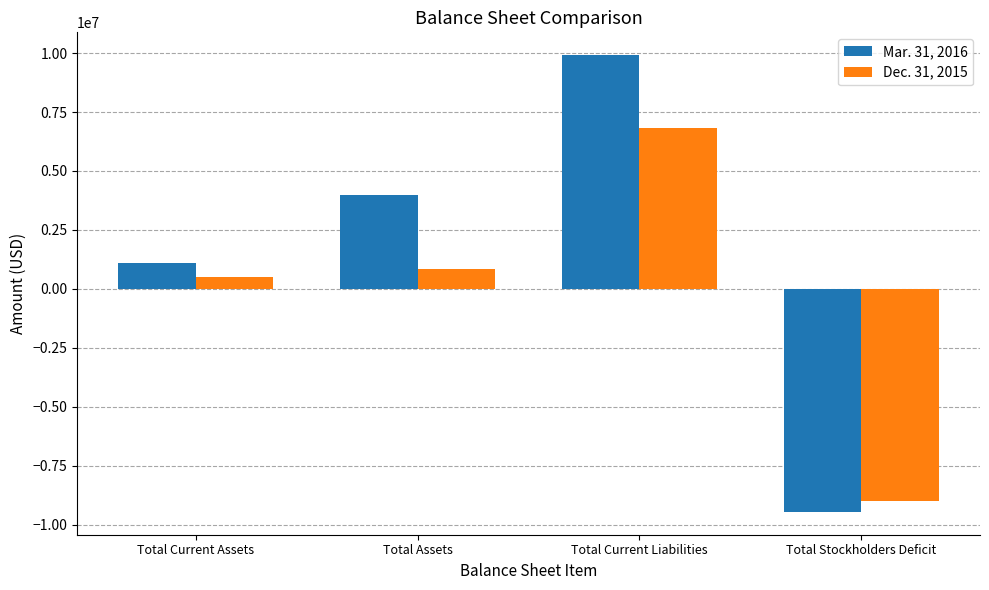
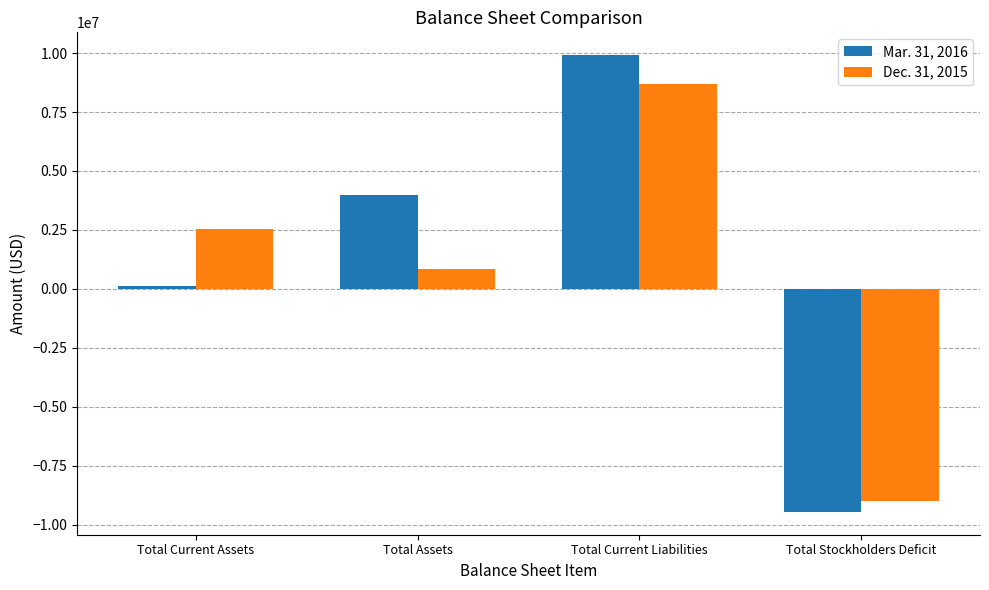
Mar. 31, 2016, Total Current Assets: 1100000 -> 100000
Dec. 31, 2015, Total Current Assets: 500000 -> 2500000
Dec. 31, 2015, Total Current Liabilities: 6800000 -> 8700000
